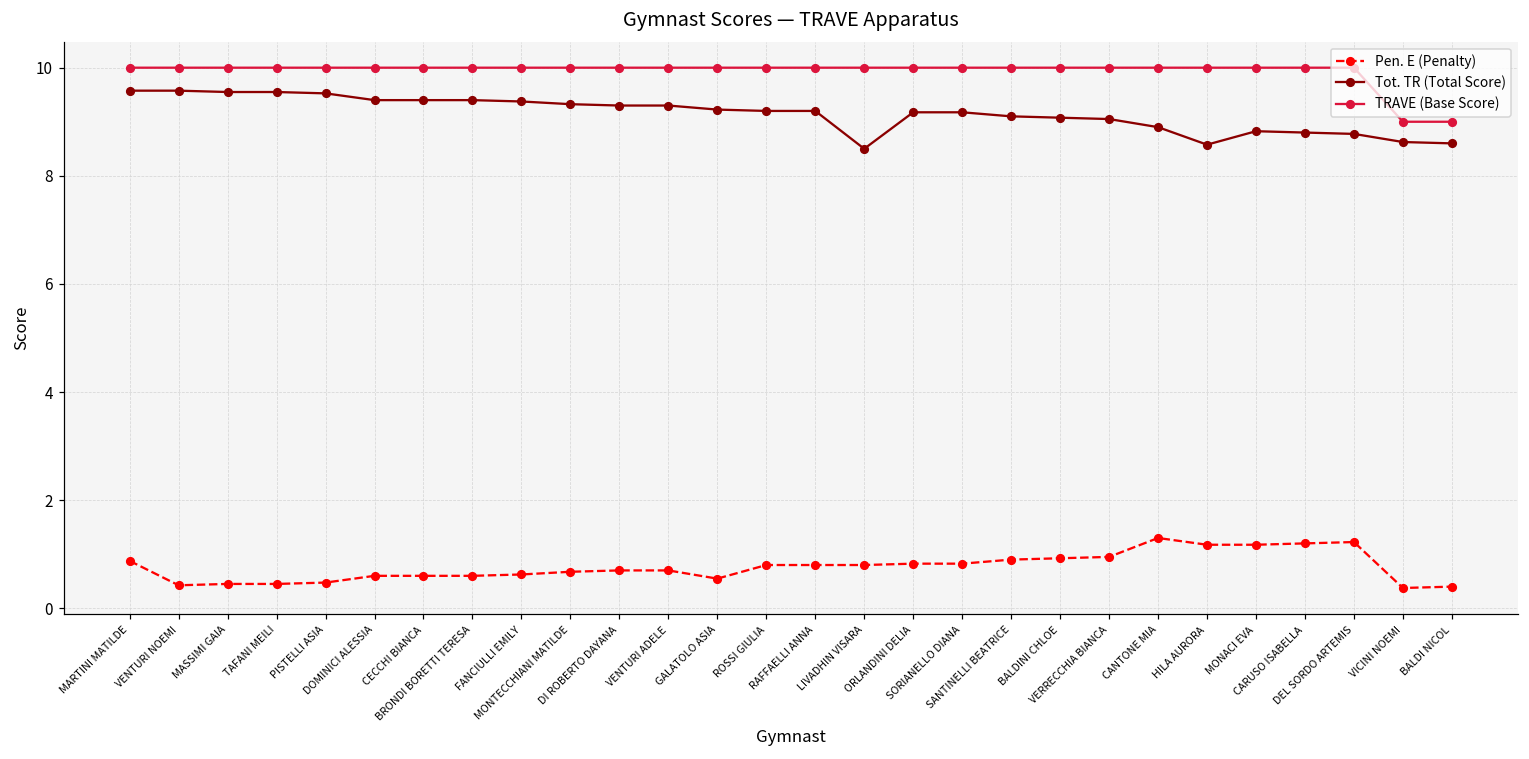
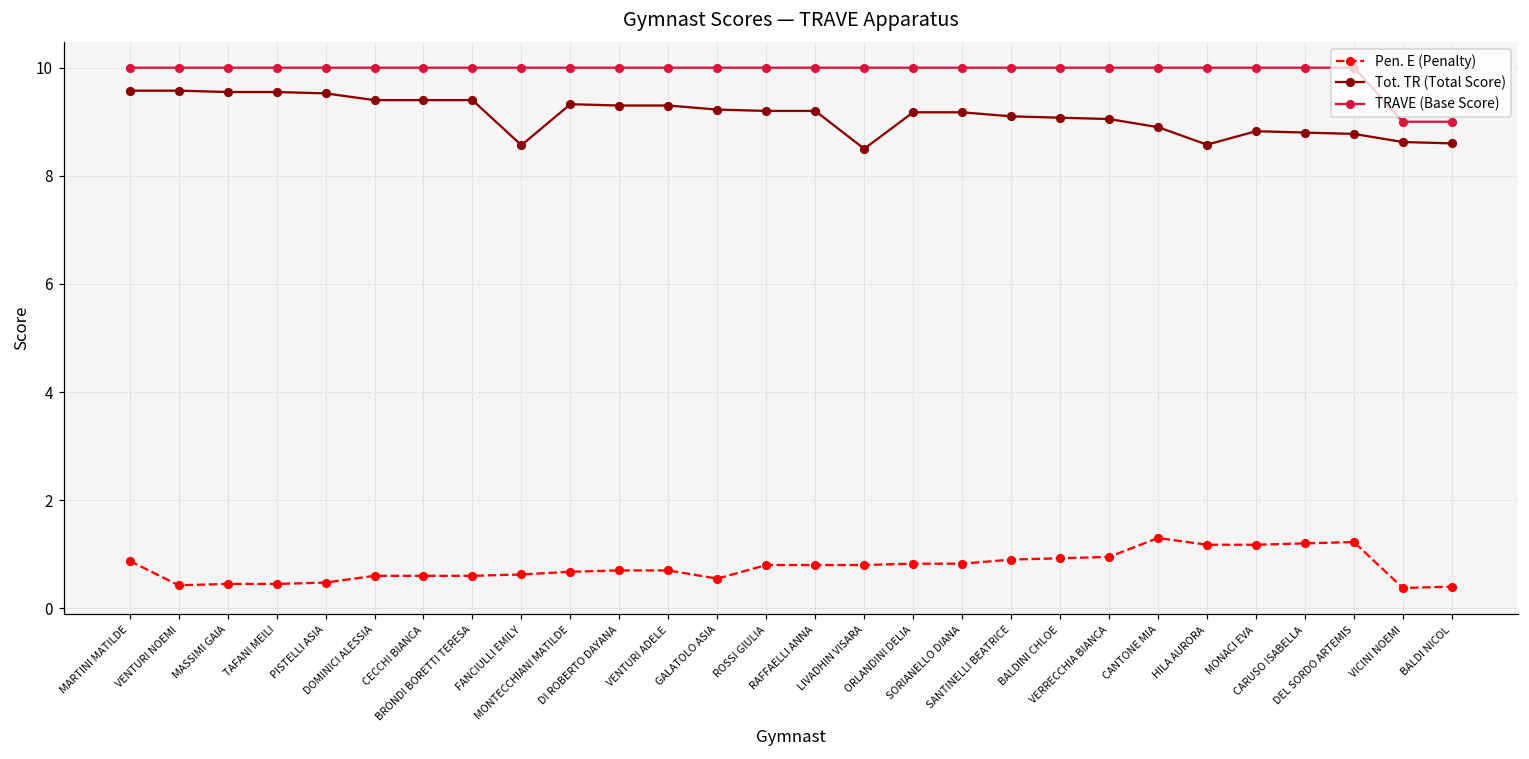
Tot. TR (Total Score), FANCIULLI EMILY: 9.4 -> 8.6
